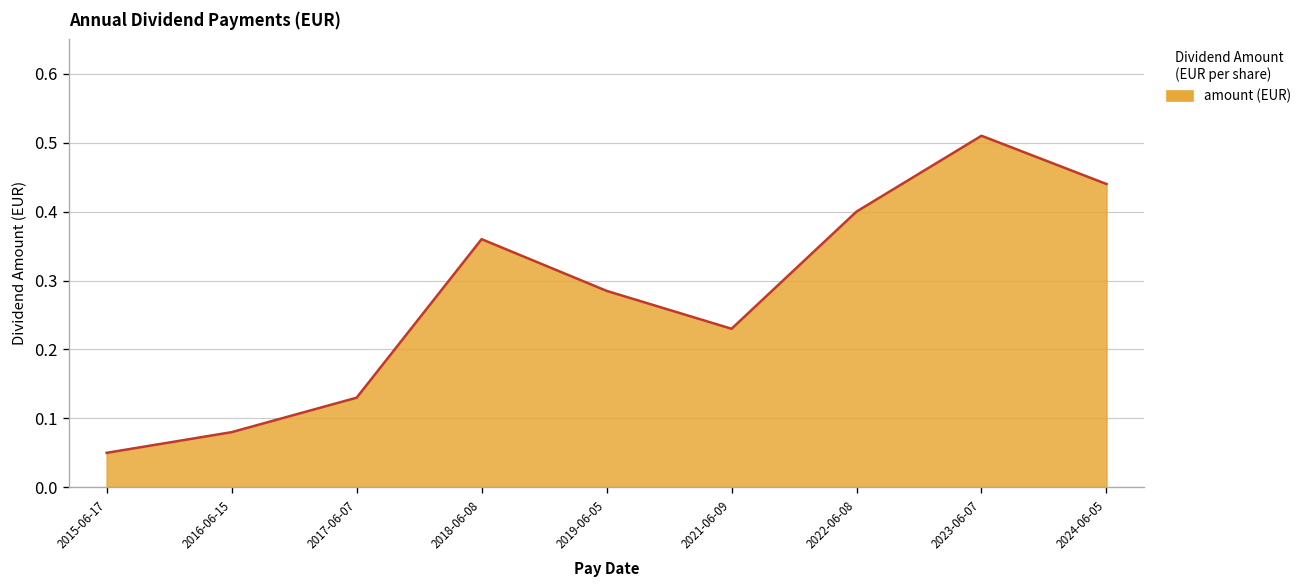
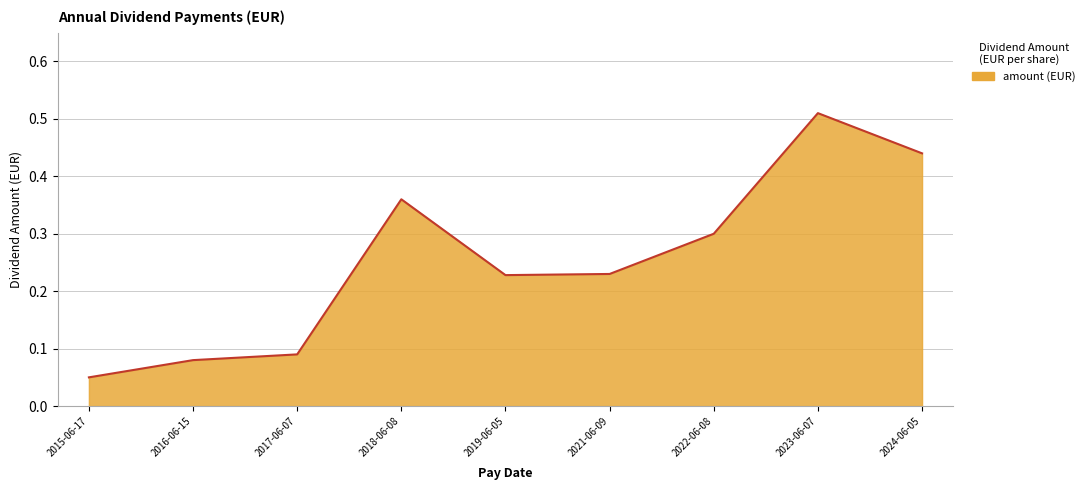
2017-06-07: 0.13 -> 0.09
2019-06-05: 0.29 -> 0.23
2022-06-08: 0.4 -> 0.3
